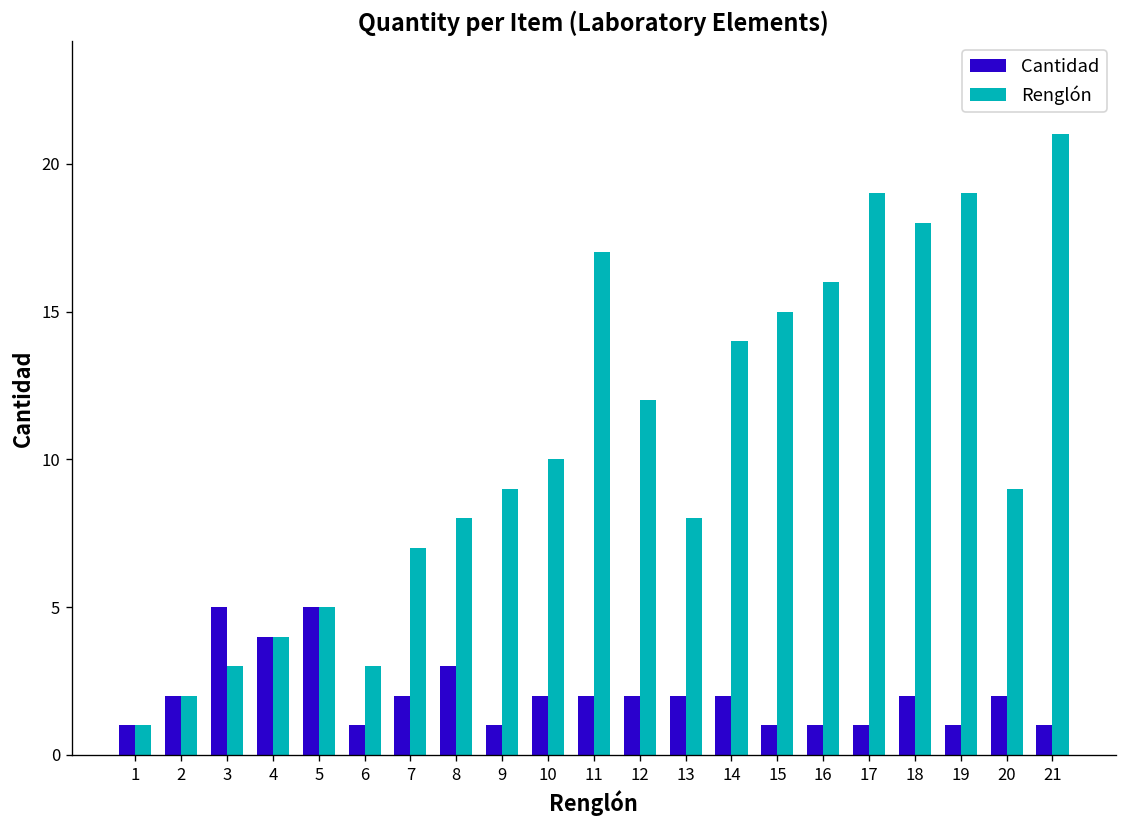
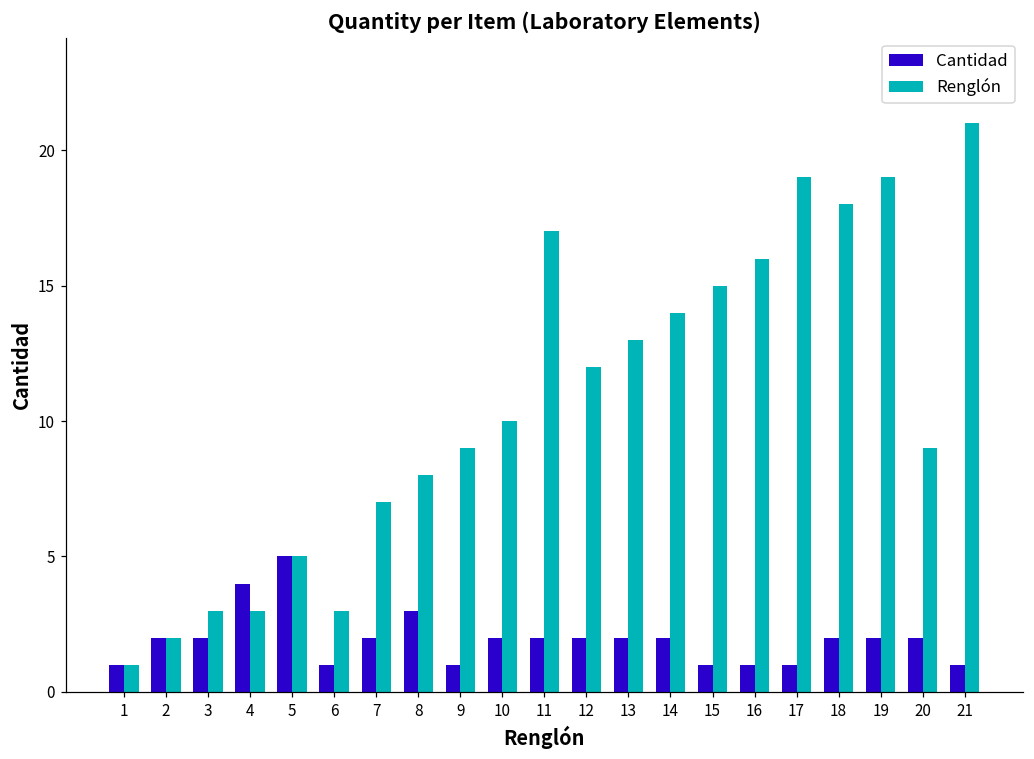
Cantidad, 3: 5 -> 2
Renglón, 4: 4 -> 3
Renglón, 13: 8 -> 13
Cantidad, 19: 1 -> 2
